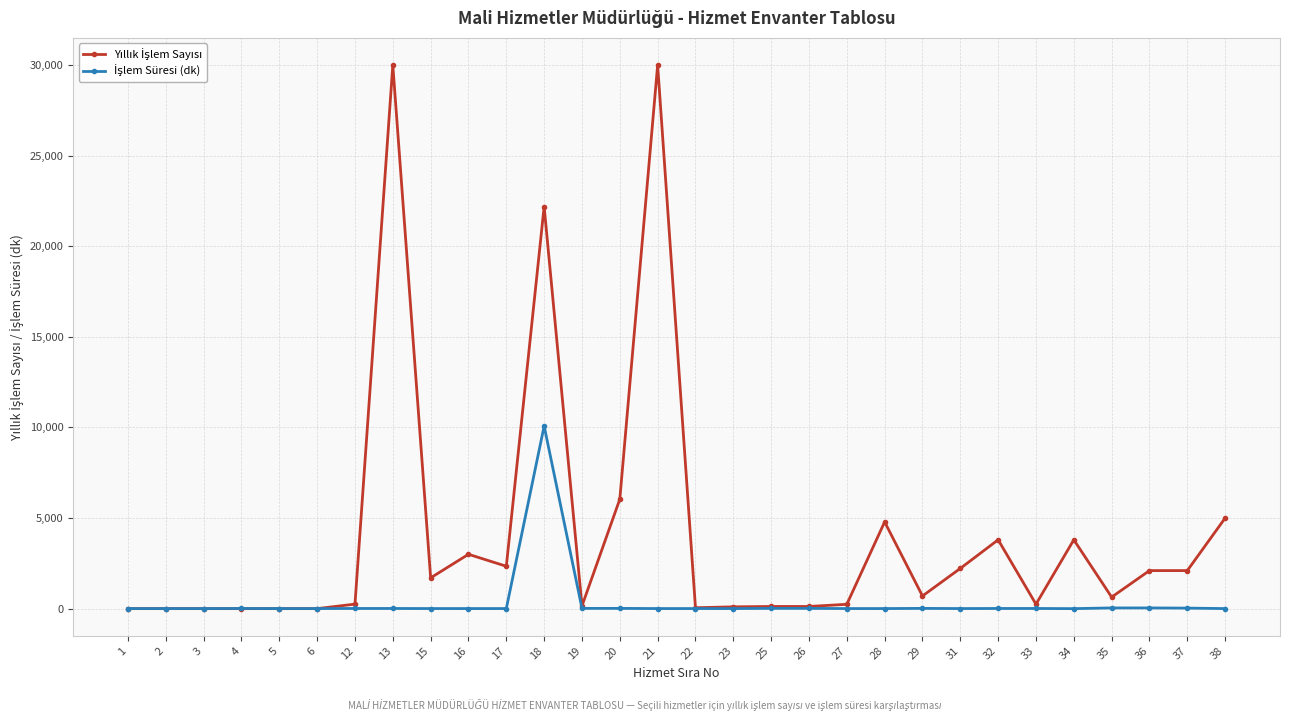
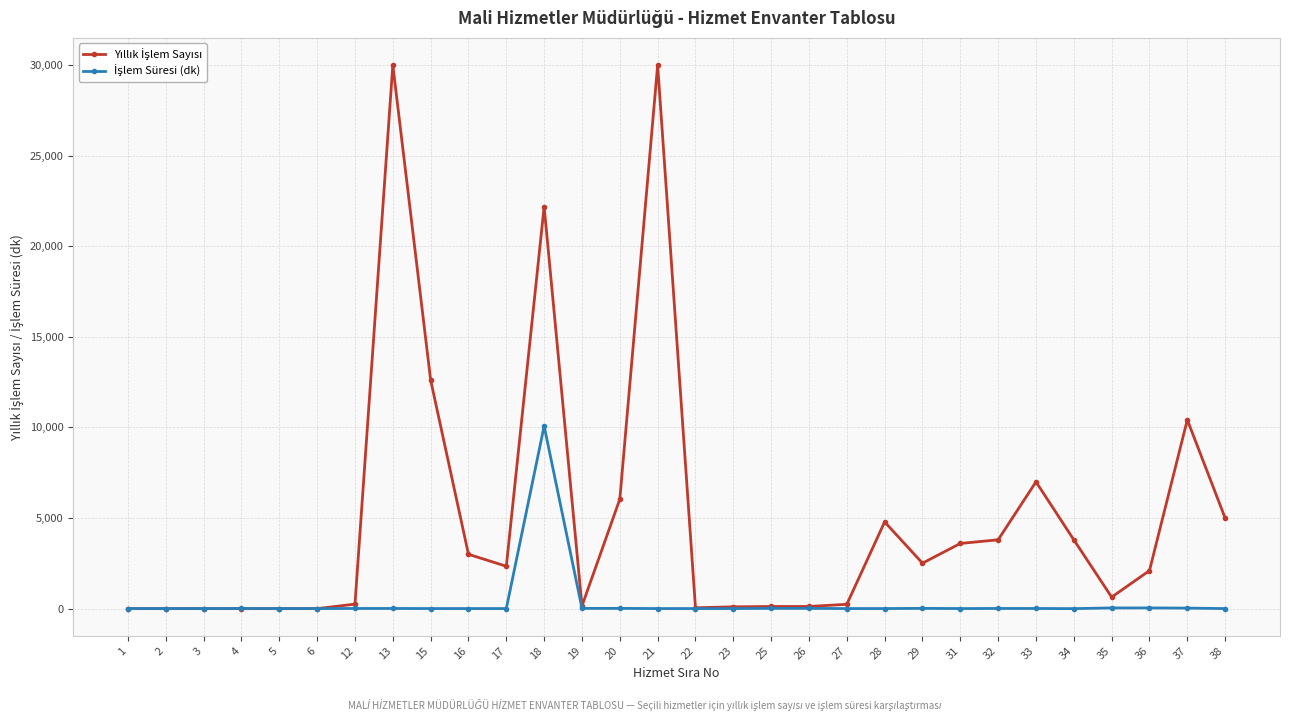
Yıllık İşlem Sayısı, 15: 1,700 -> 12,600
Yıllık İşlem Sayısı, 29: 700 -> 2,500
Yıllık İşlem Sayısı, 31: 2,200 -> 3,600
Yıllık İşlem Sayısı, 33: 200 -> 7,000
Yıllık İşlem Sayısı, 37: 2,100 -> 10,400
